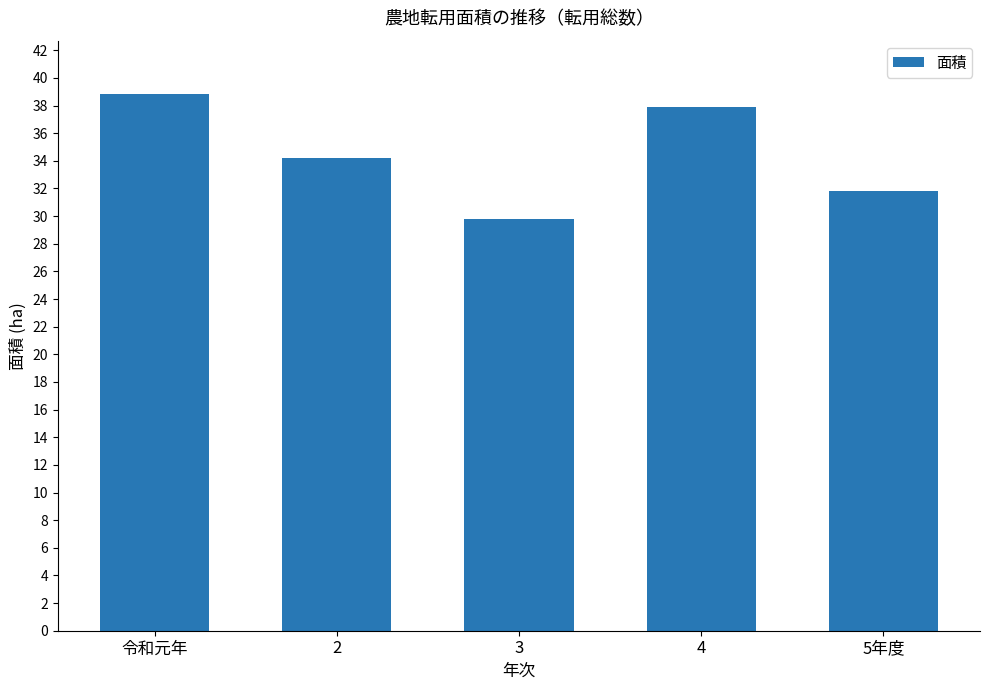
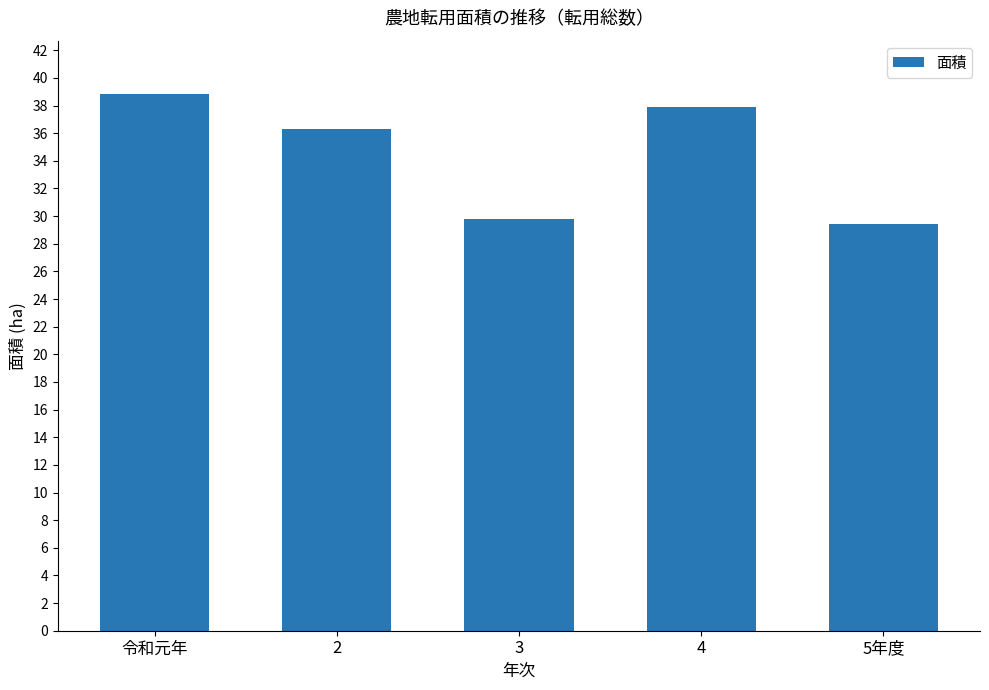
2: 34.2 -> 36.3
5年度: 31.8 -> 29.4
